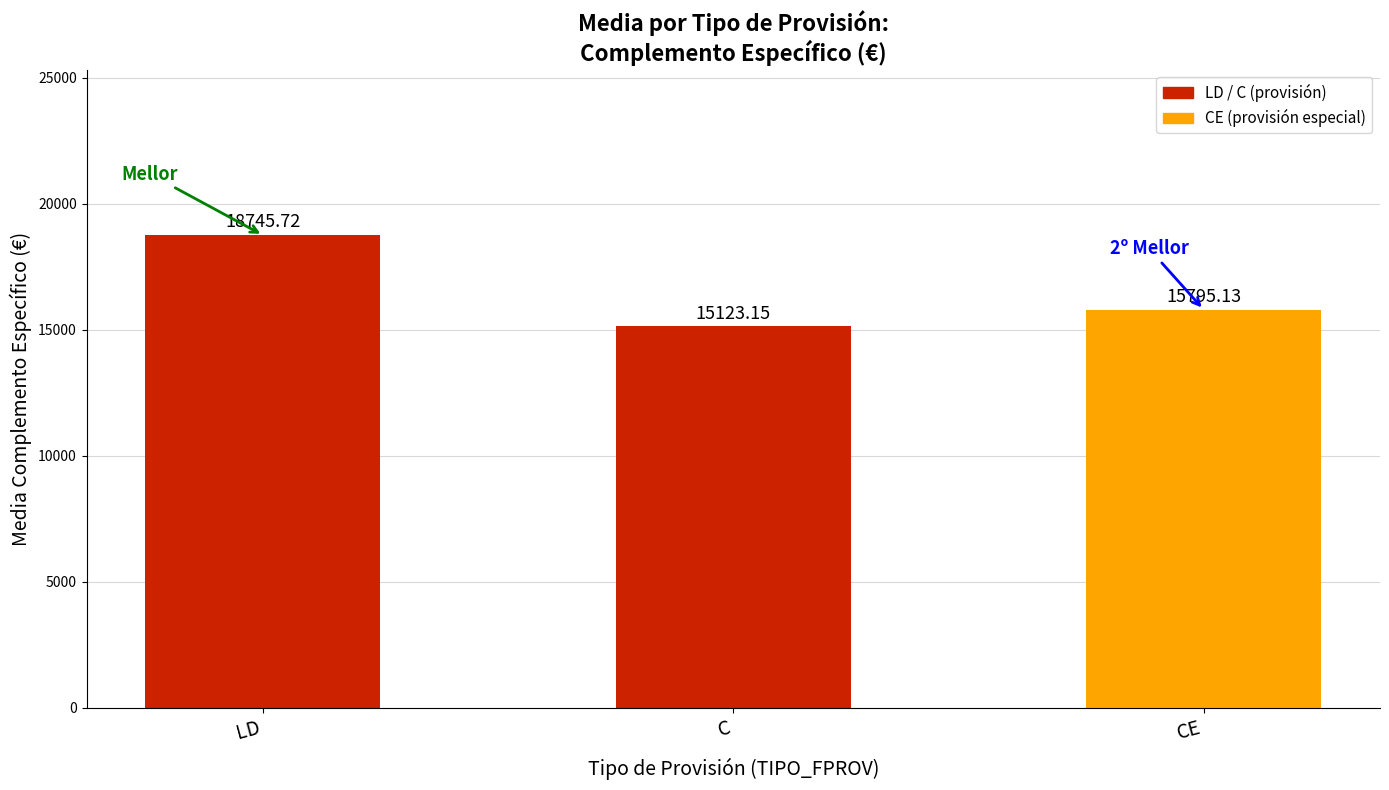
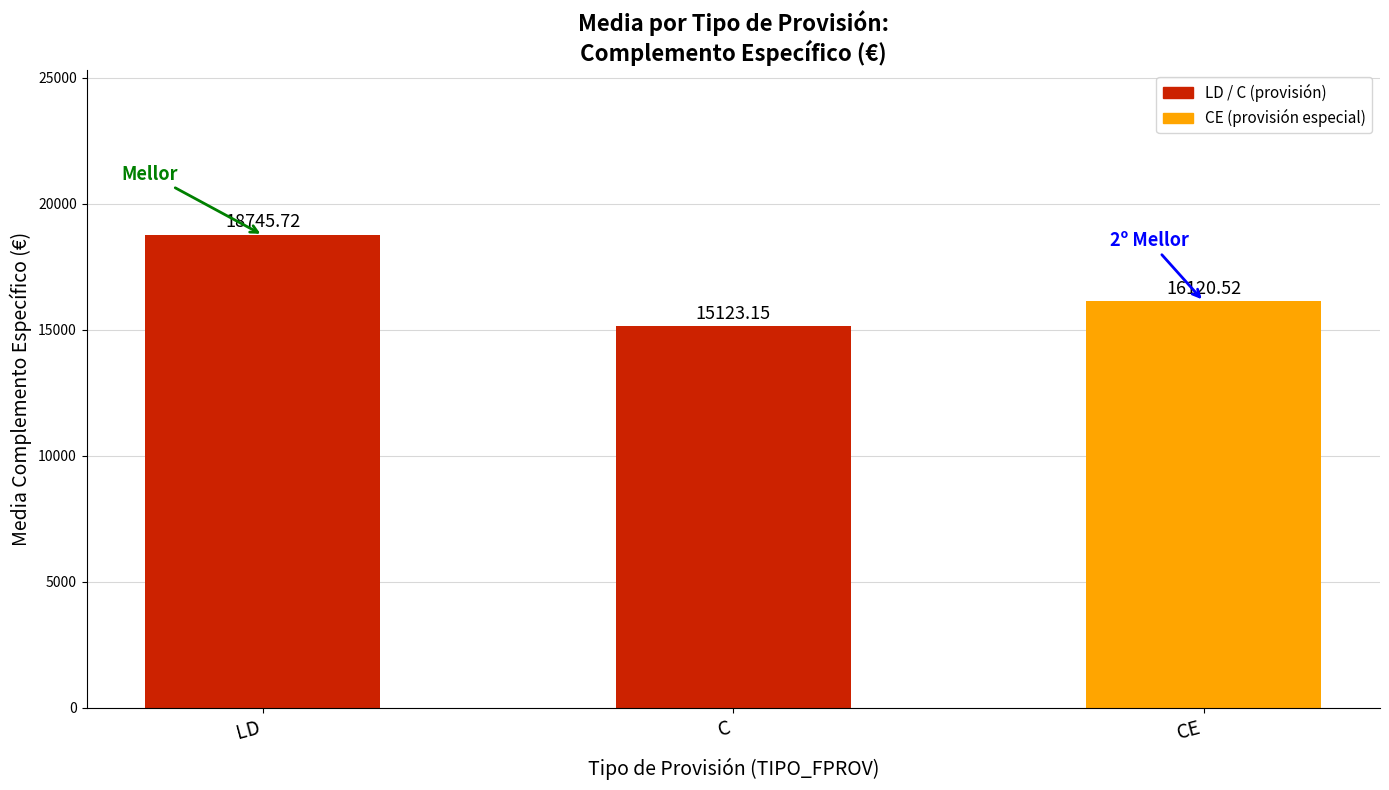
CE: 15795.13 -> 16120.52
